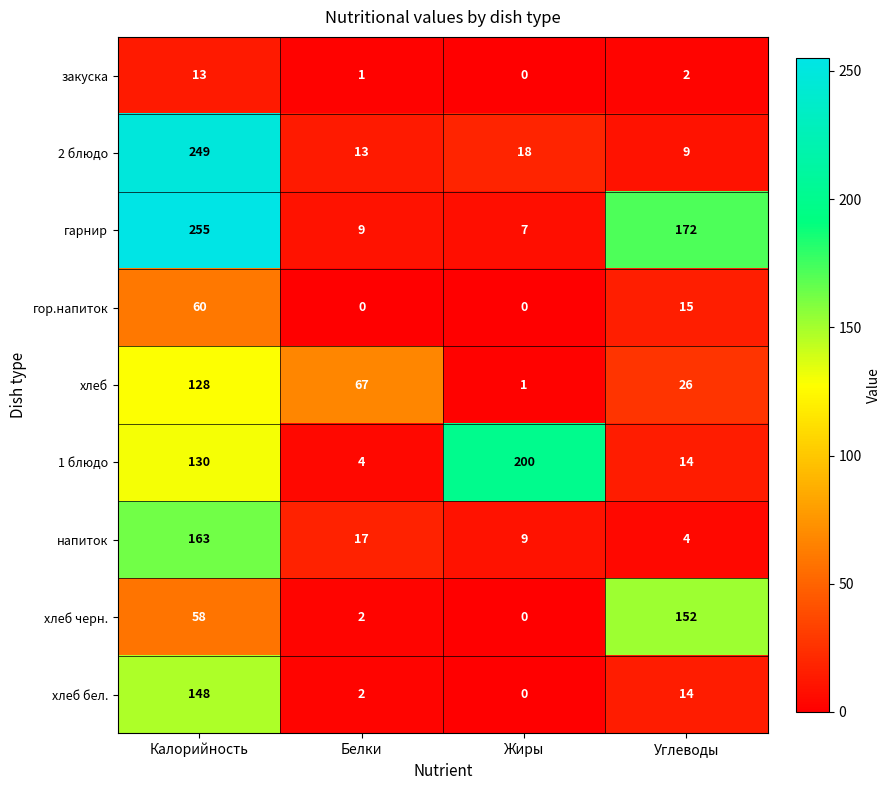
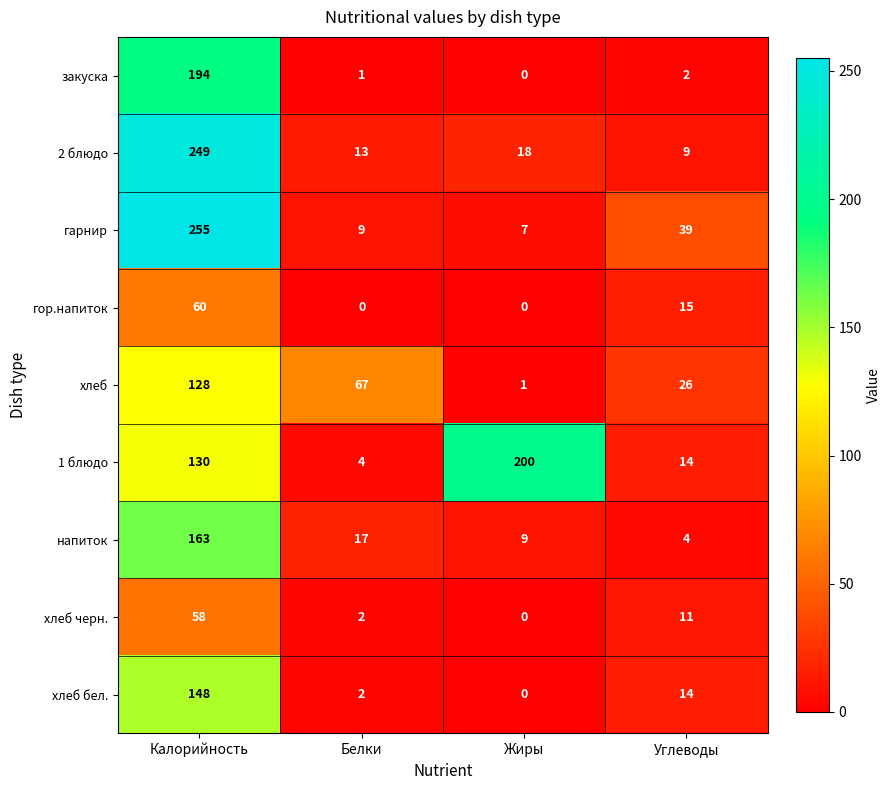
закуска, Калорийность: 13 -> 194
гарнир, Углеводы: 172 -> 39
хлеб черн., Углеводы: 152 -> 11
